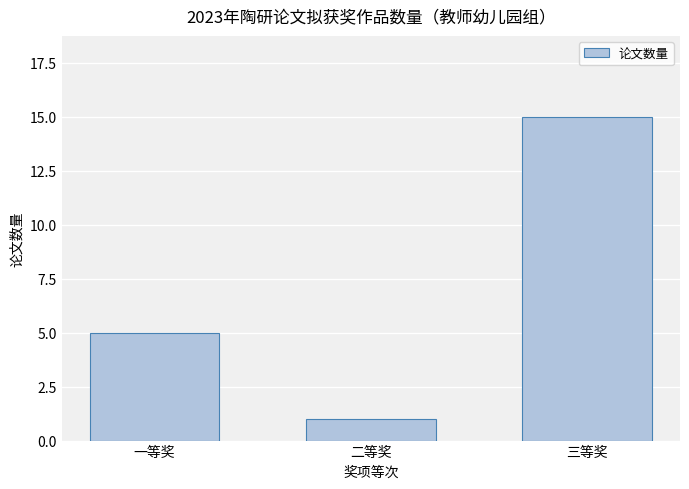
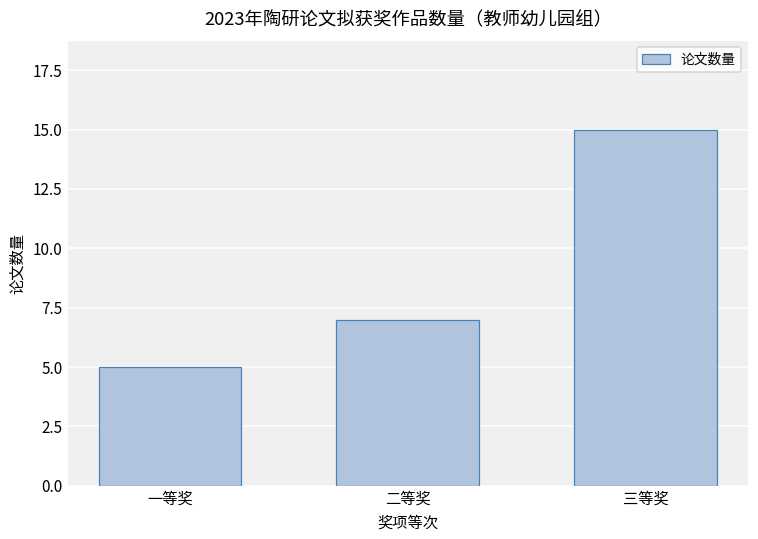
二等奖: 1 -> 7
